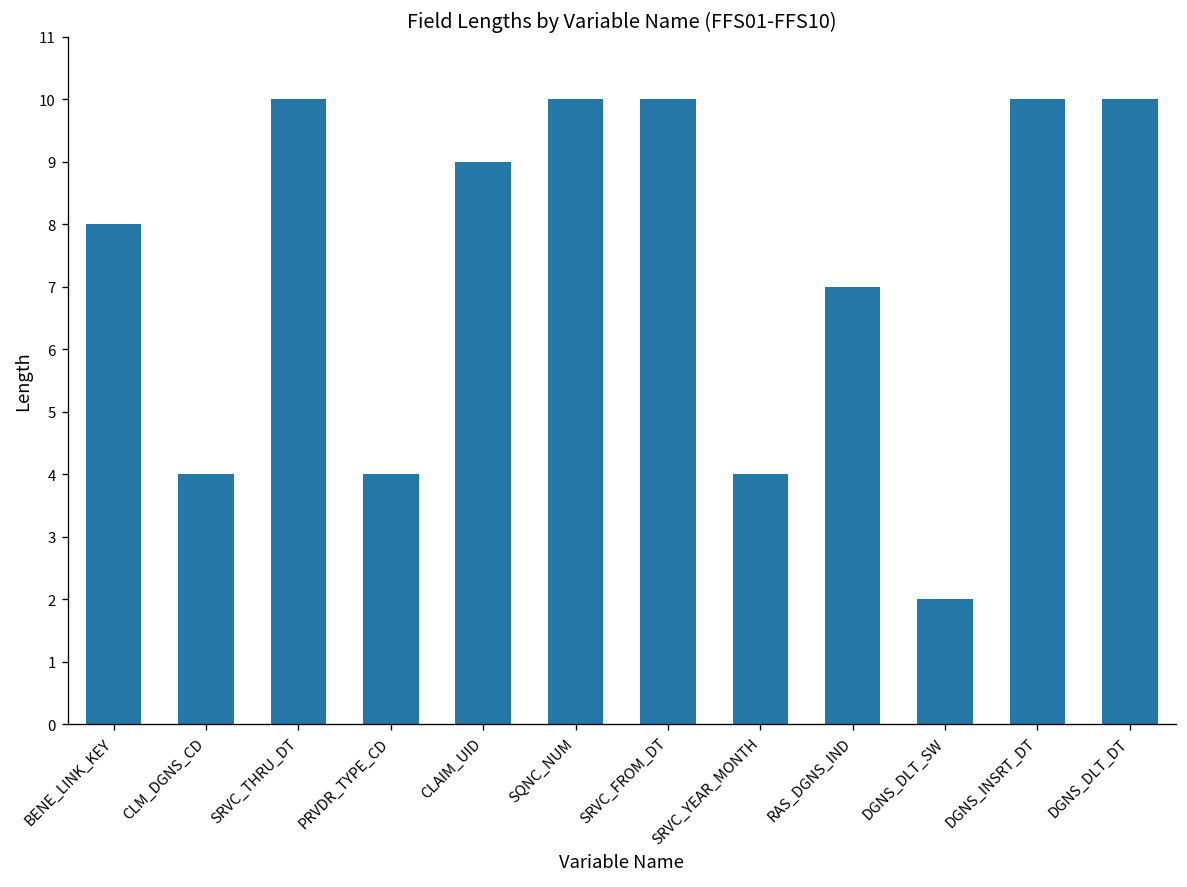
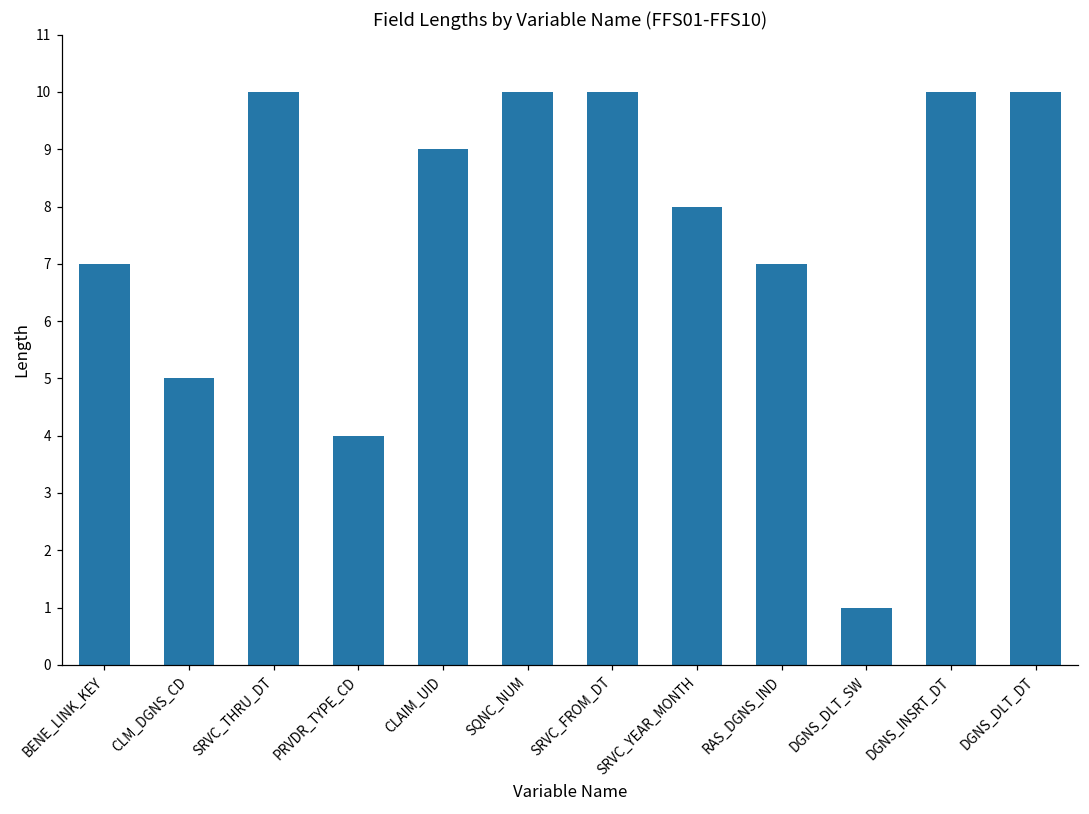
BENE_LINK_KEY: 8 -> 7
CLM_DGNS_CD: 4 -> 5
SRVC_YEAR_MONTH: 4 -> 8
DGNS_DLT_SW: 2 -> 1
